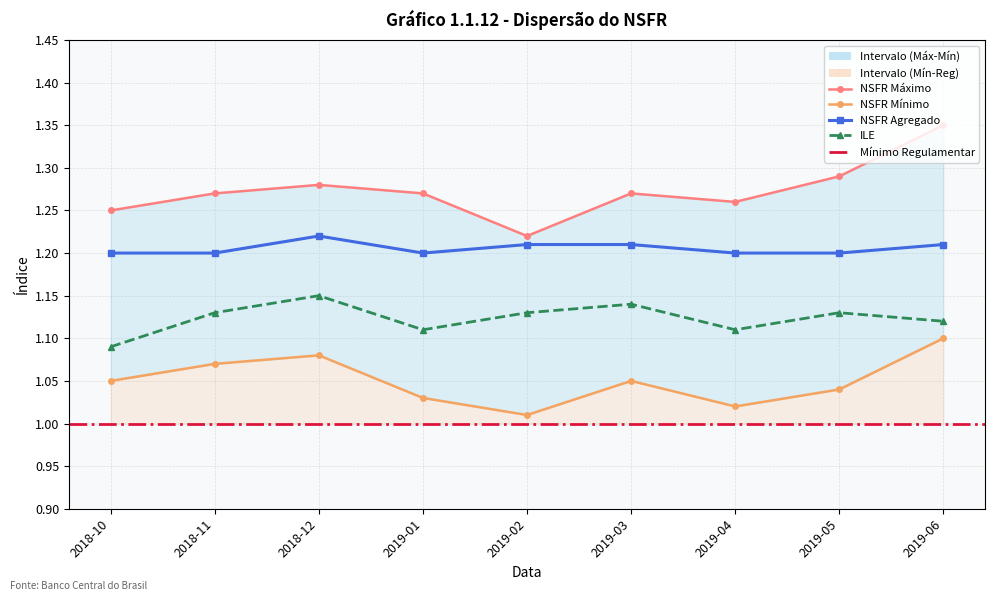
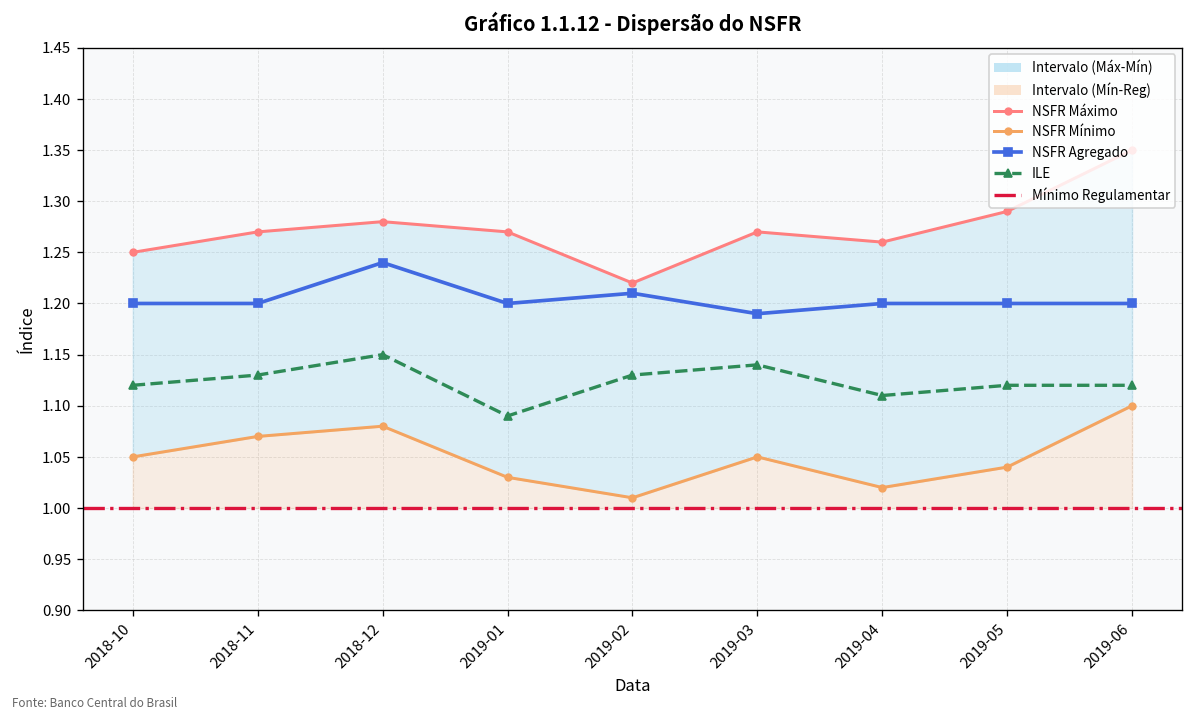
ILE, 2018-10: 1.09 -> 1.12
NSFR Agregado, 2018-12: 1.22 -> 1.24
ILE, 2019-01: 1.11 -> 1.09
NSFR Agregado, 2019-03: 1.21 -> 1.19
ILE, 2019-05: 1.13 -> 1.12
NSFR Agregado, 2019-06: 1.21 -> 1.20
